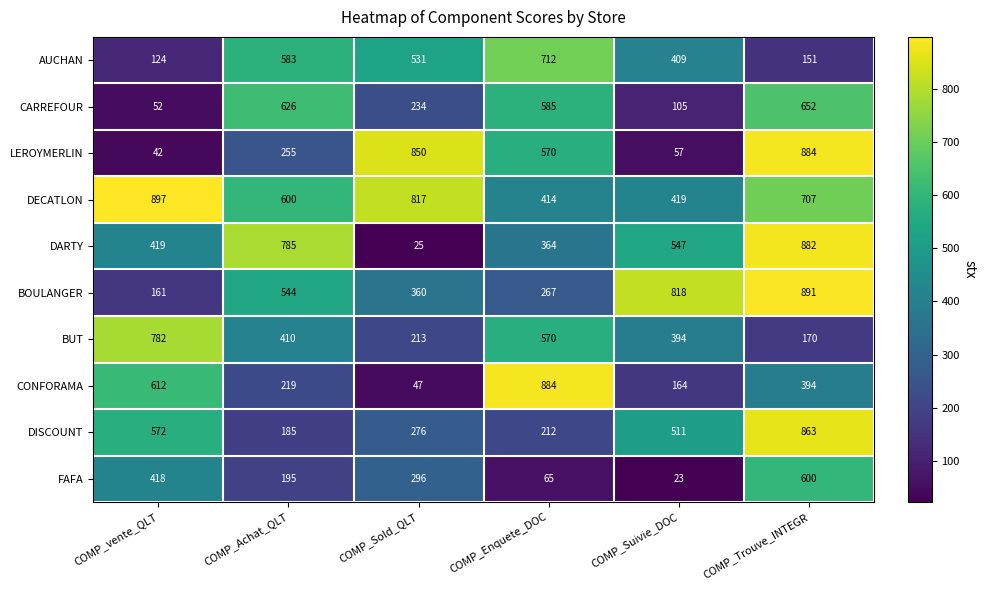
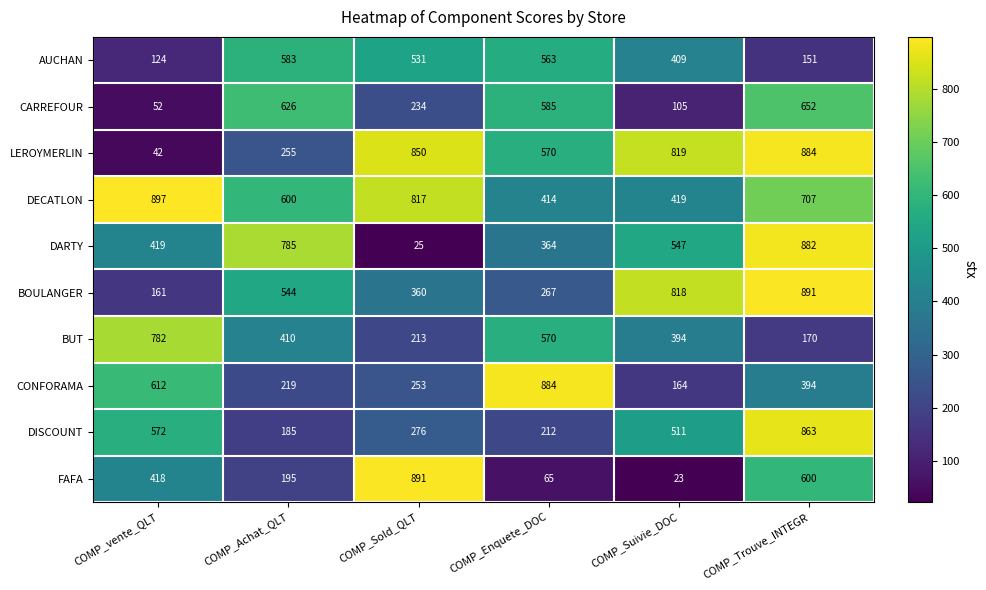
AUCHAN, COMP_Enquete_DOC: 712 -> 563
LEROYMERLIN, COMP_Suivie_DOC: 57 -> 819
CONFORAMA, COMP_Sold_QLT: 47 -> 253
FAFA, COMP_Sold_QLT: 296 -> 891
